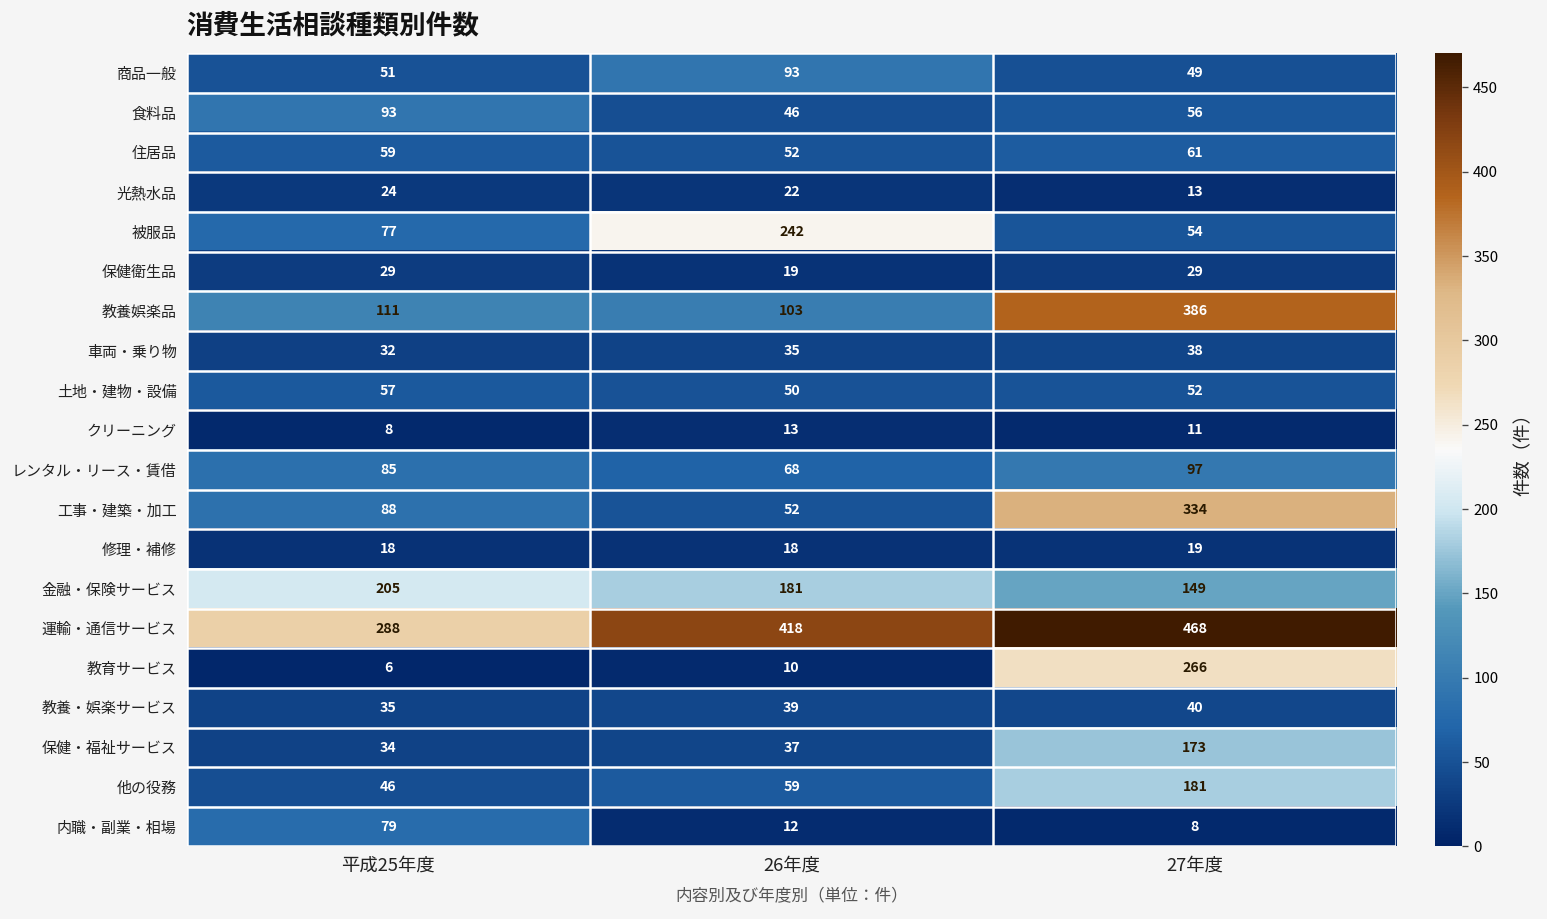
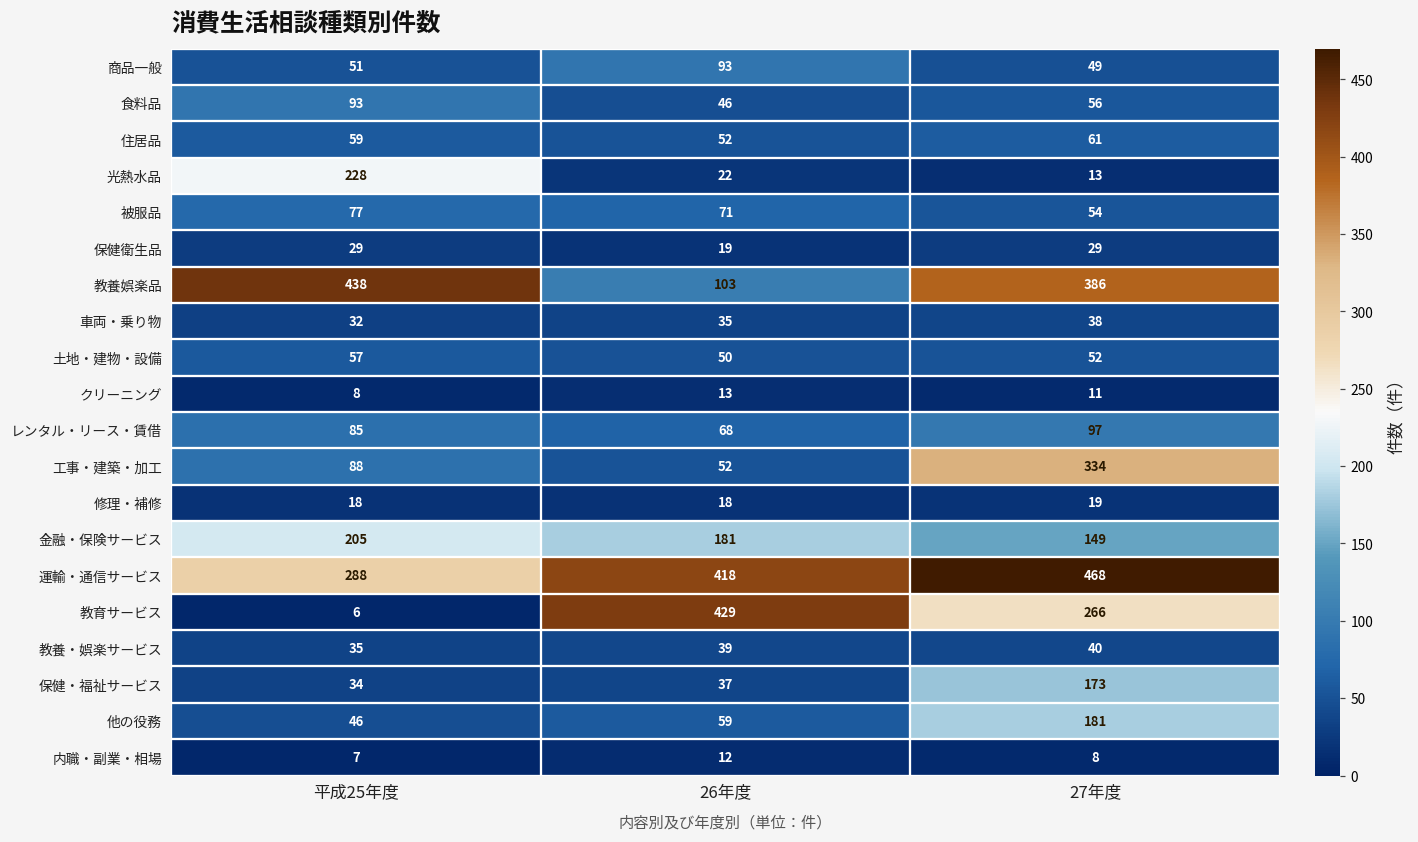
光熱水品, 平成25年度: 24 -> 228
被服品, 26年度: 242 -> 71
教養娯楽品, 平成25年度: 111 -> 438
教育サービス, 26年度: 10 -> 429
内職・副業・相場, 平成25年度: 79 -> 7
